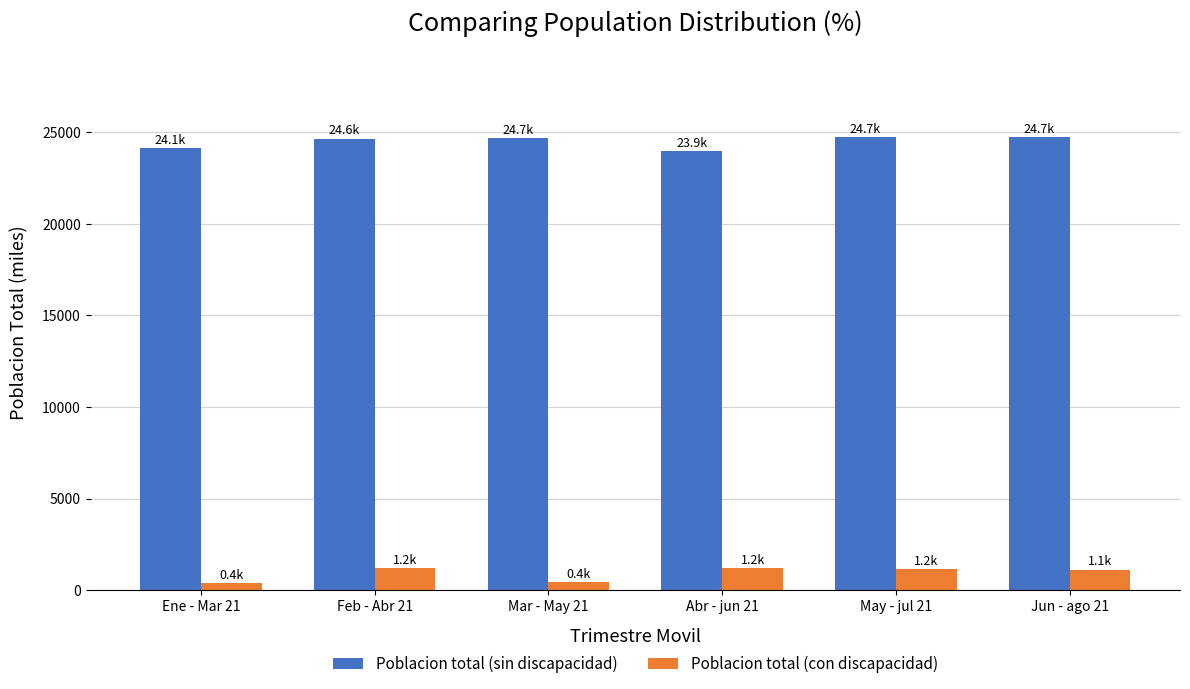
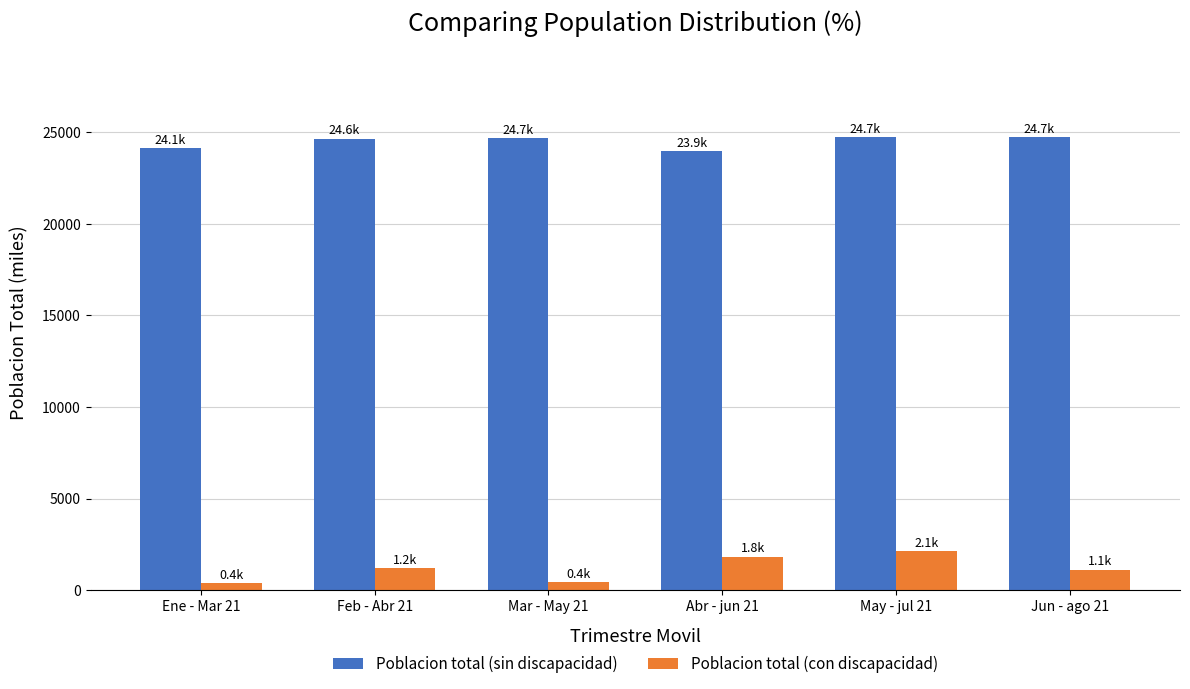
Poblacion total (con discapacidad), Abr - jun 21: 1.2k -> 1.8k
Poblacion total (con discapacidad), May - jul 21: 1.2k -> 2.1k
